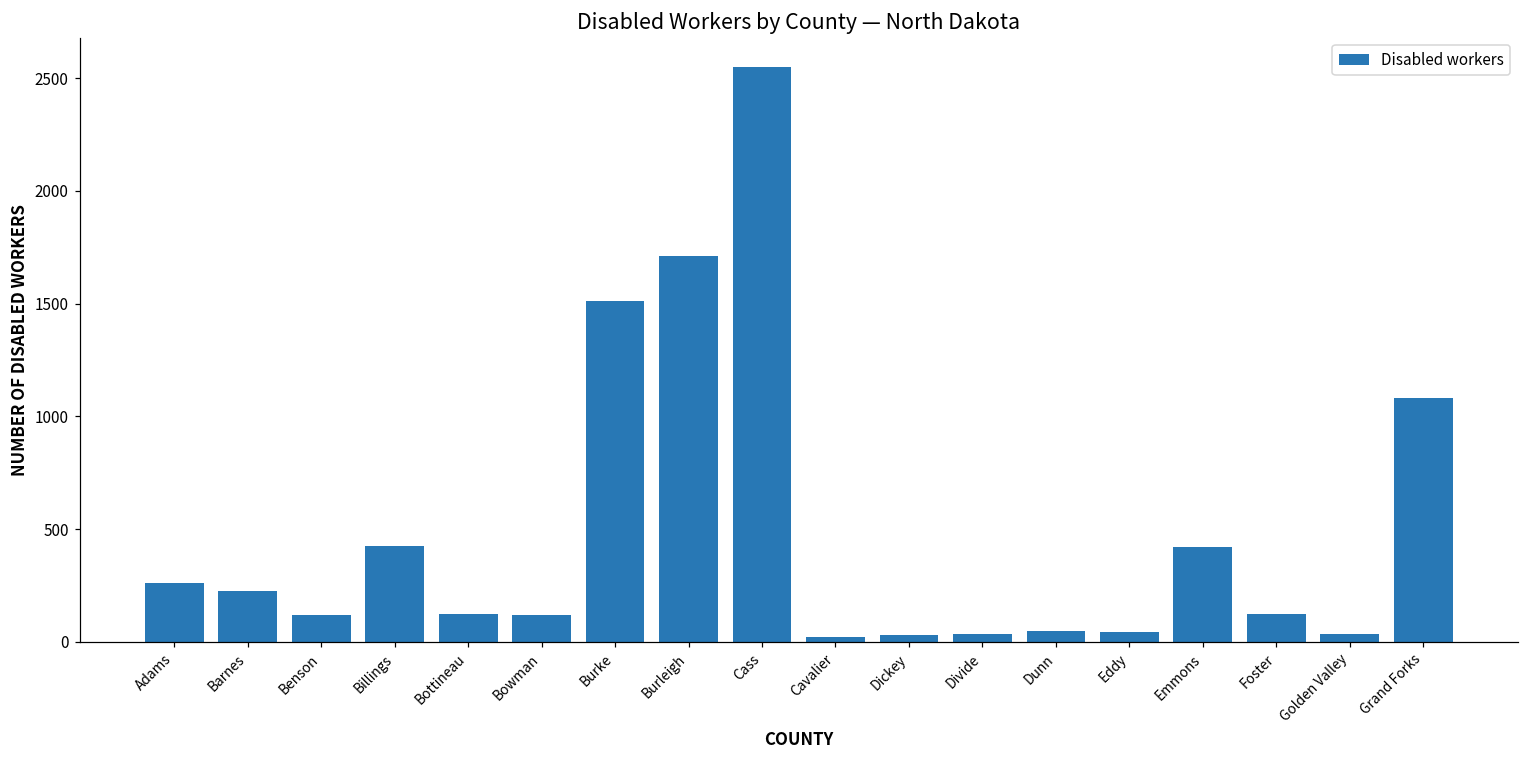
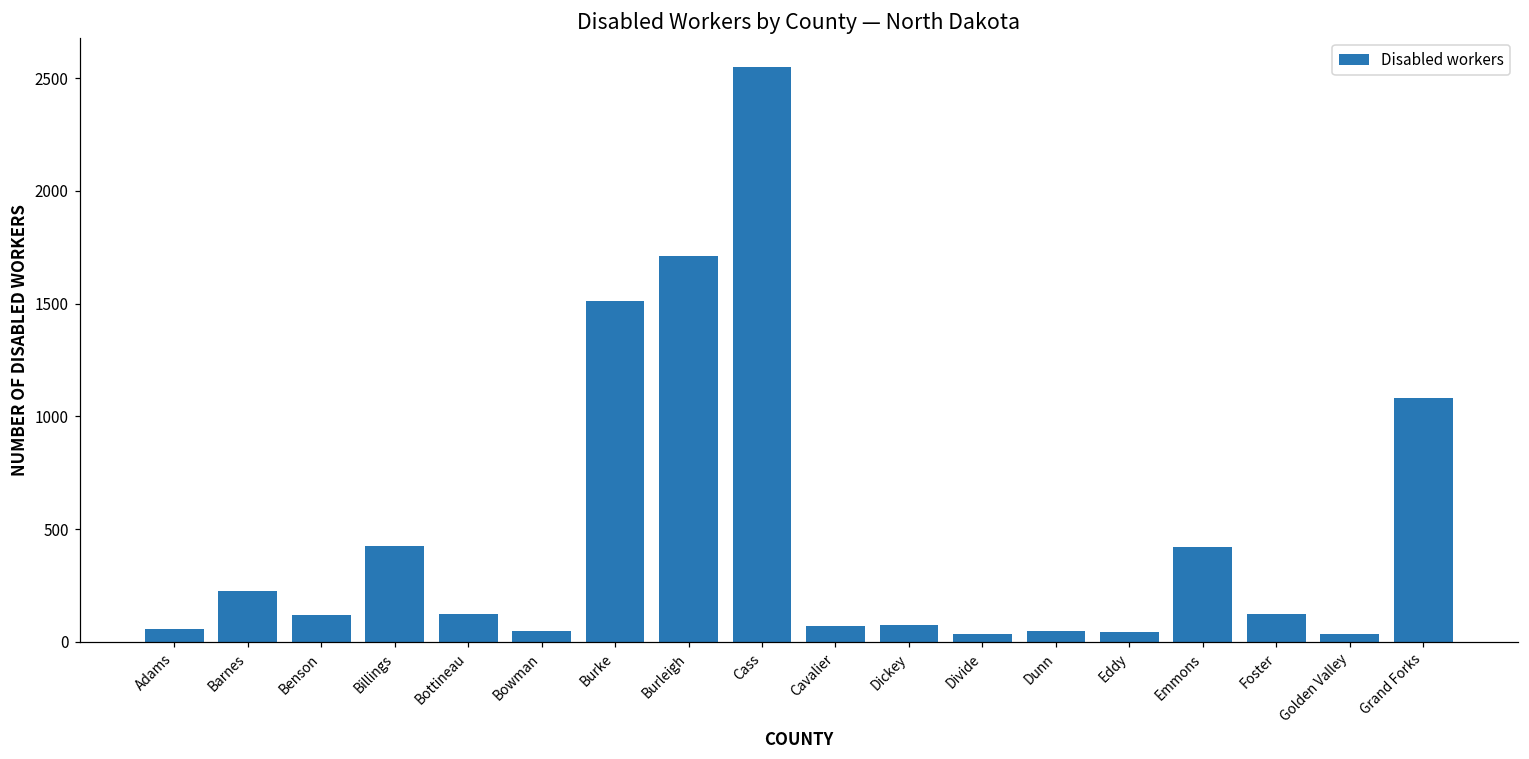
Adams: 260 -> 60
Bowman: 120 -> 50
Cavalier: 20 -> 70
Dickey: 30 -> 70
